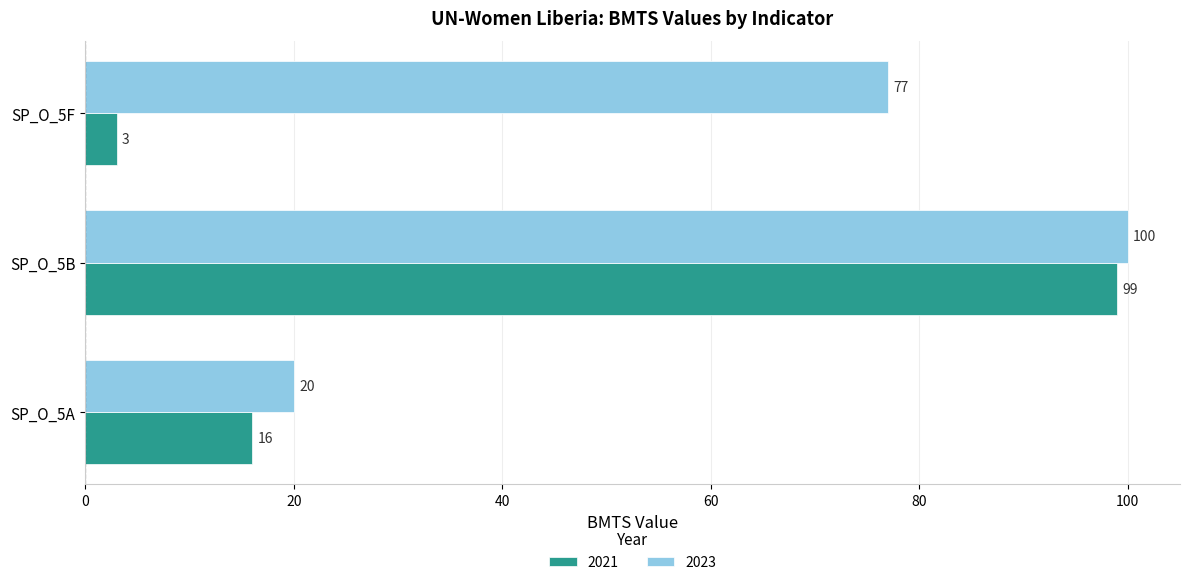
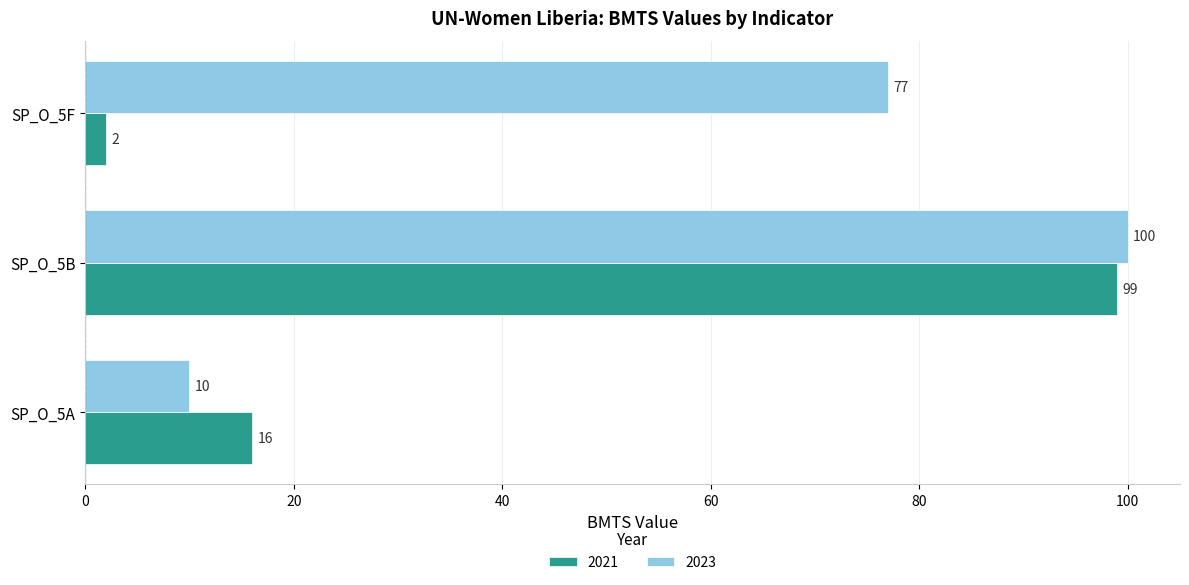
2021, SP_O_5F: 3 -> 2
2023, SP_O_5A: 20 -> 10
